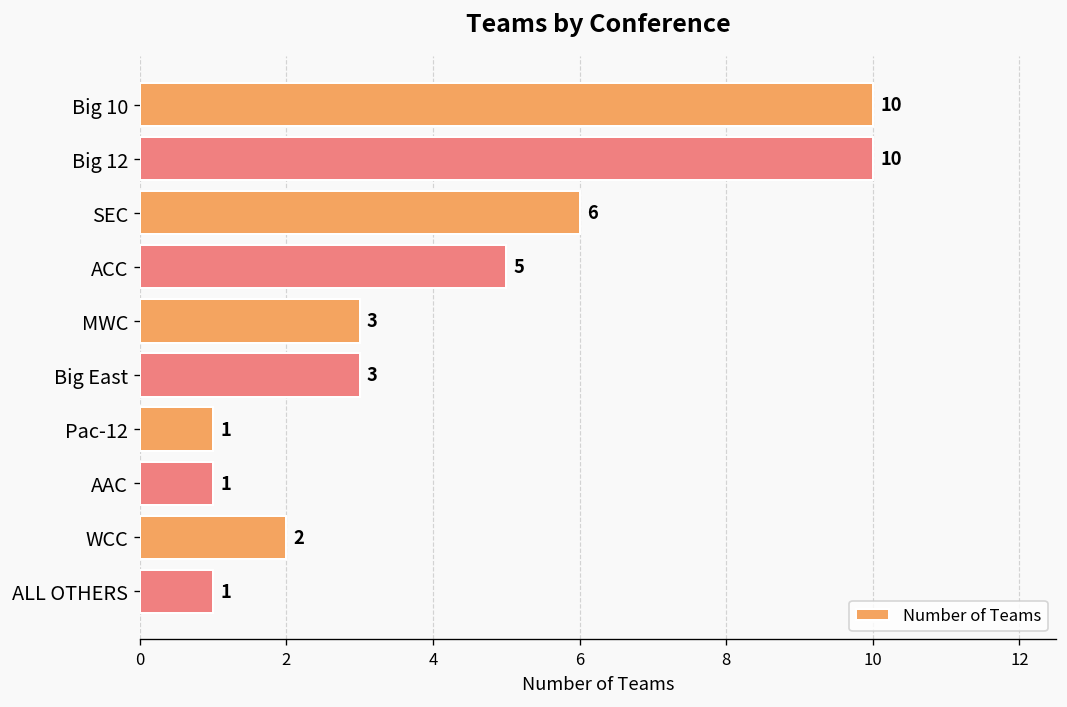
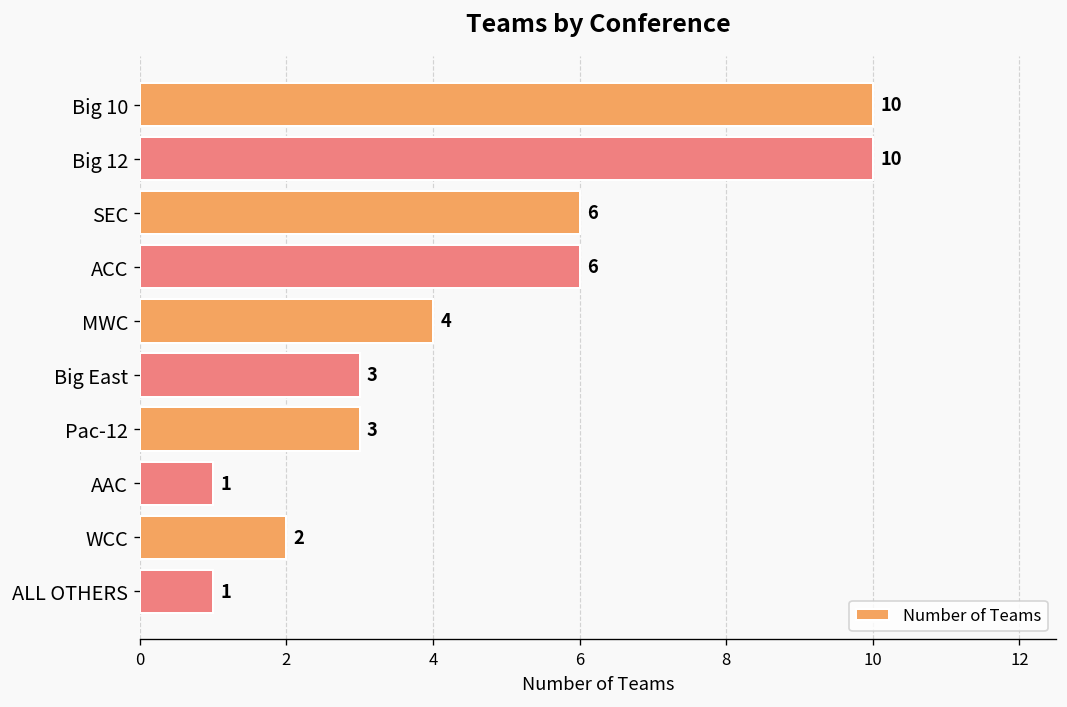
ACC: 5 -> 6
MWC: 3 -> 4
Pac-12: 1 -> 3
